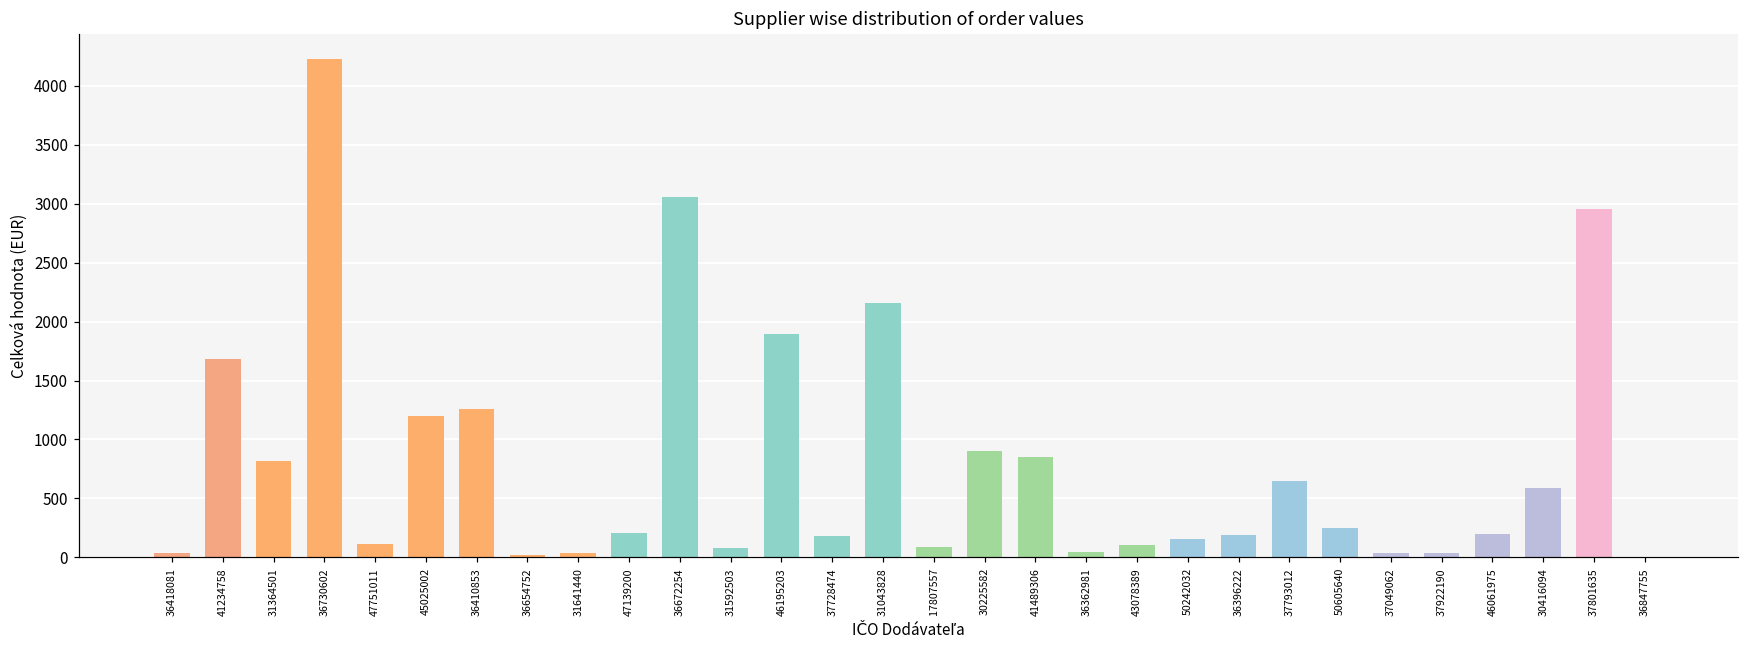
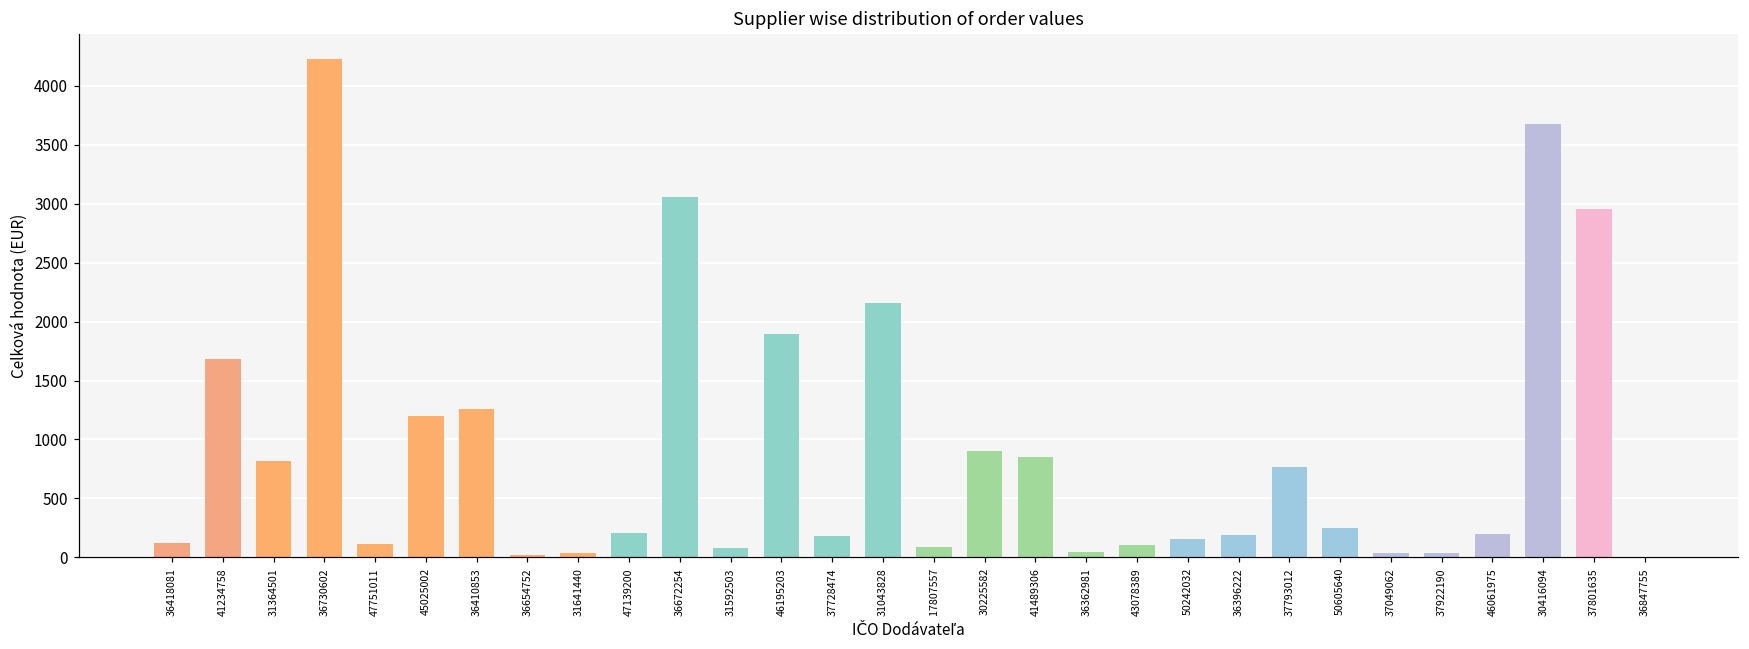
36418081: 40 -> 120
37793012: 650 -> 770
30416094: 590 -> 3670
